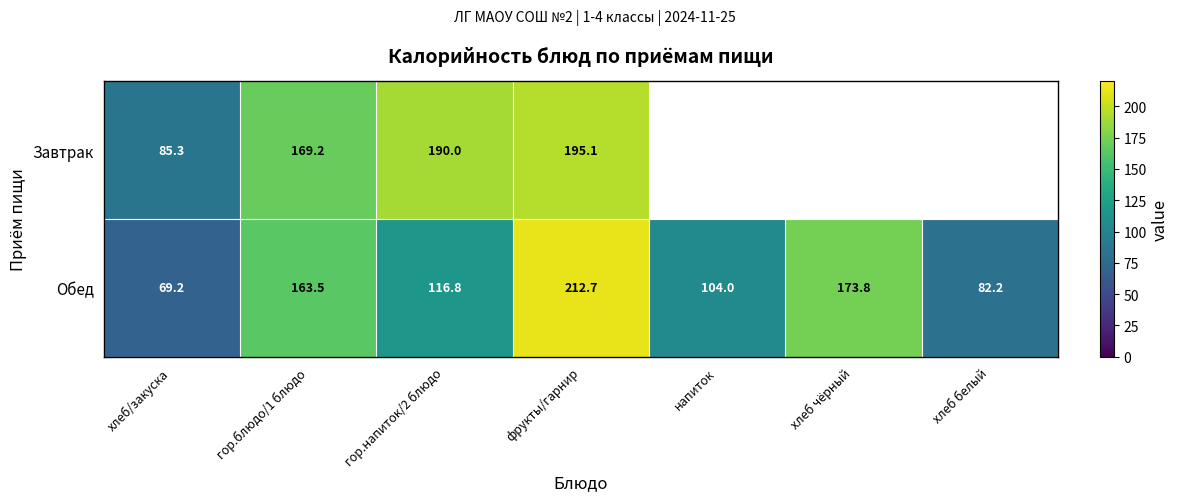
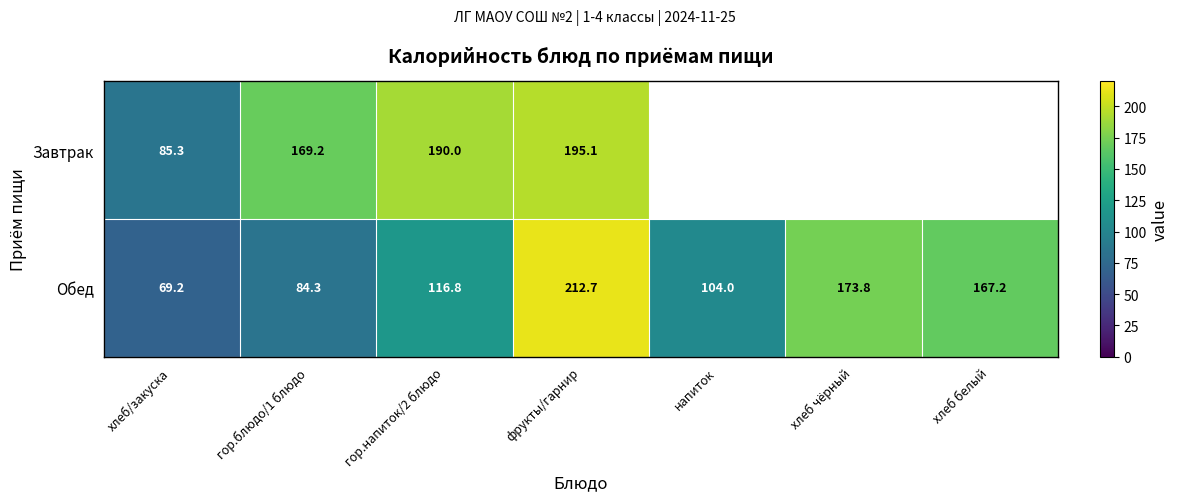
Обед, гор.блюдо/1 блюдо: 163.5 -> 84.3
Обед, хлеб белый: 82.2 -> 167.2
